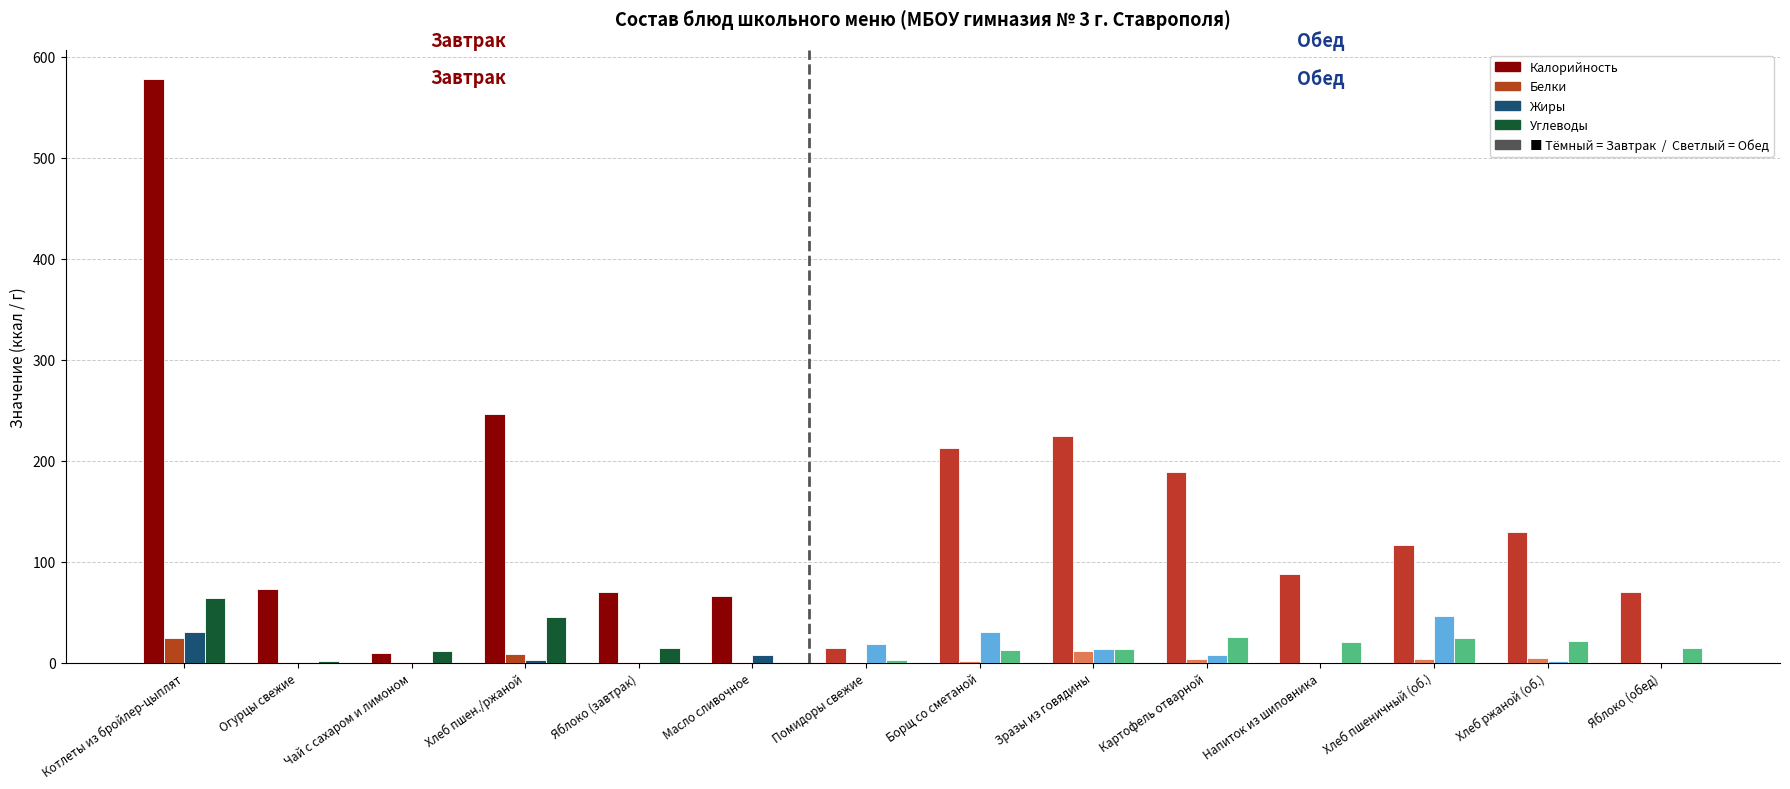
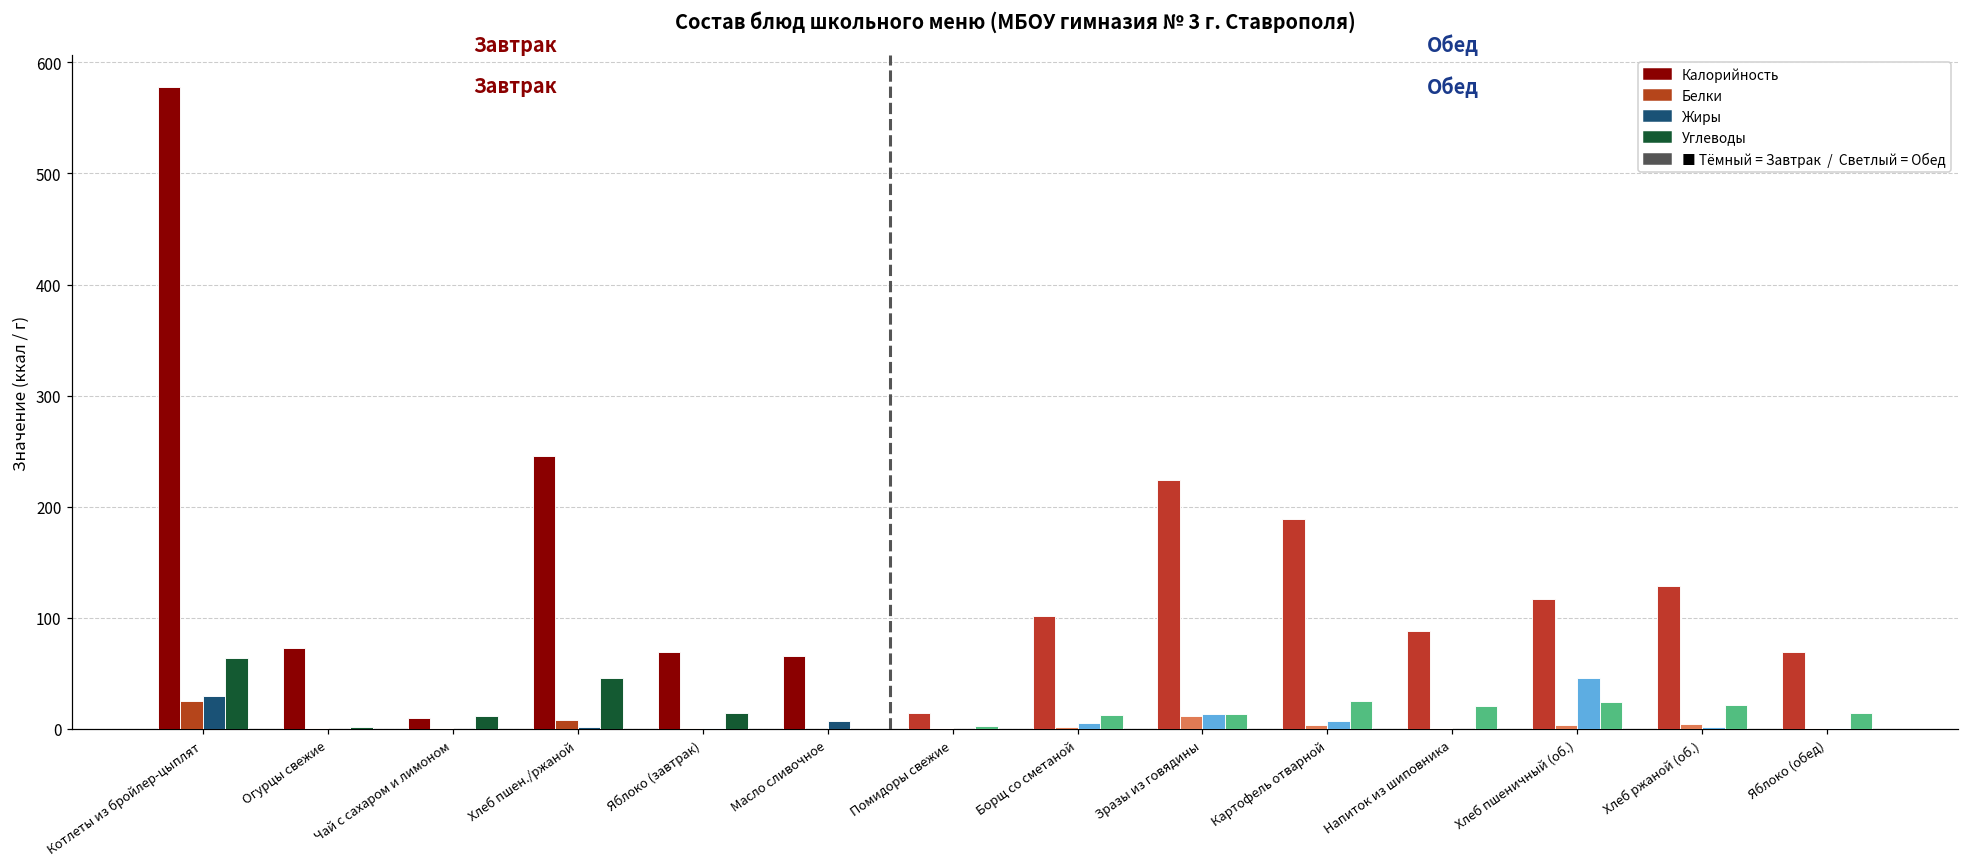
Жиры, Помидоры свежие: 19 -> 0
Калорийность, Борщ со сметаной: 212 -> 102
Жиры, Борщ со сметаной: 30 -> 5
